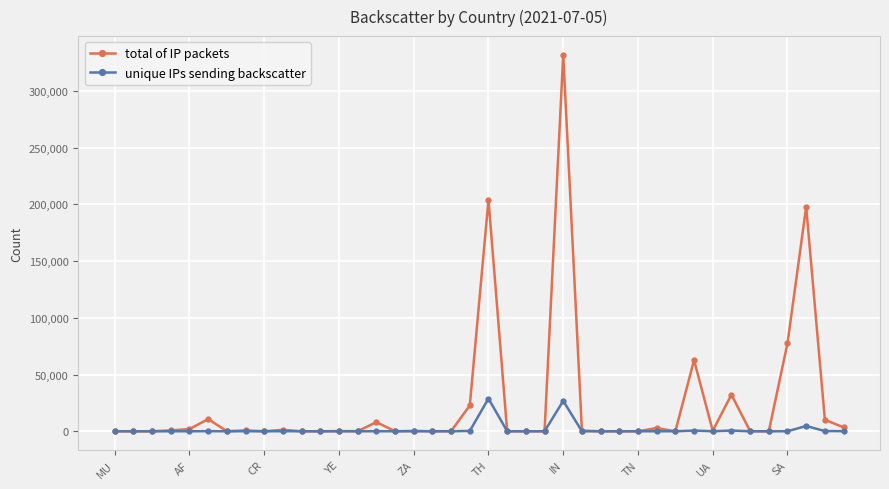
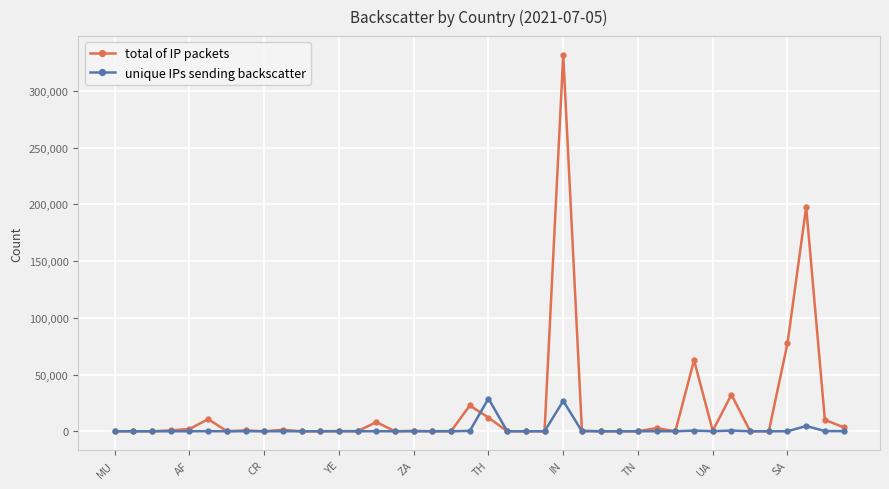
total of IP packets, TH: 204,000 -> 12,000
